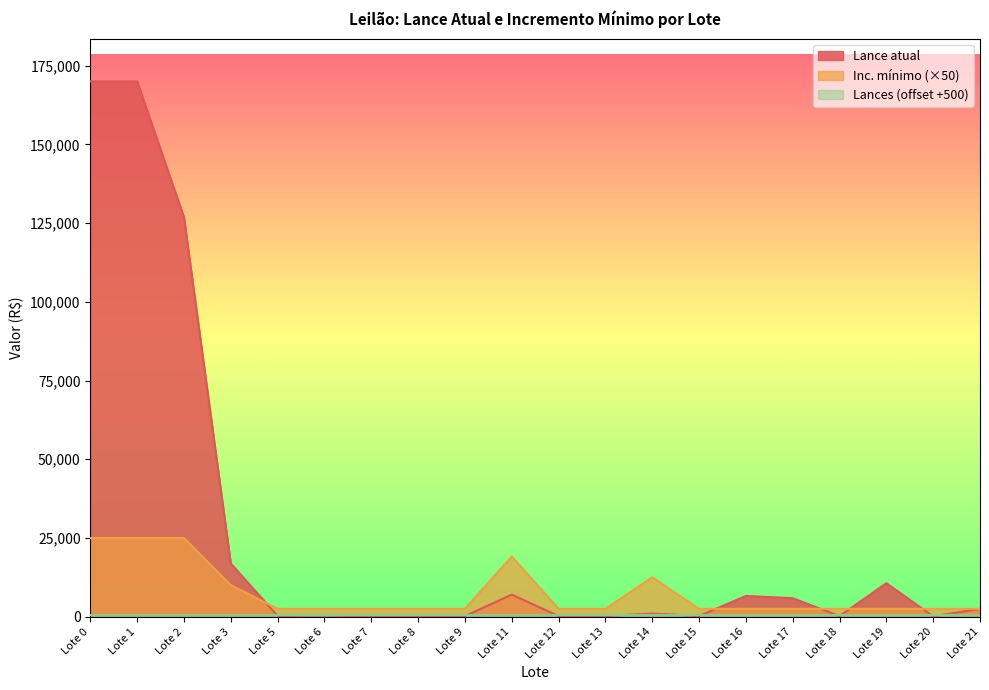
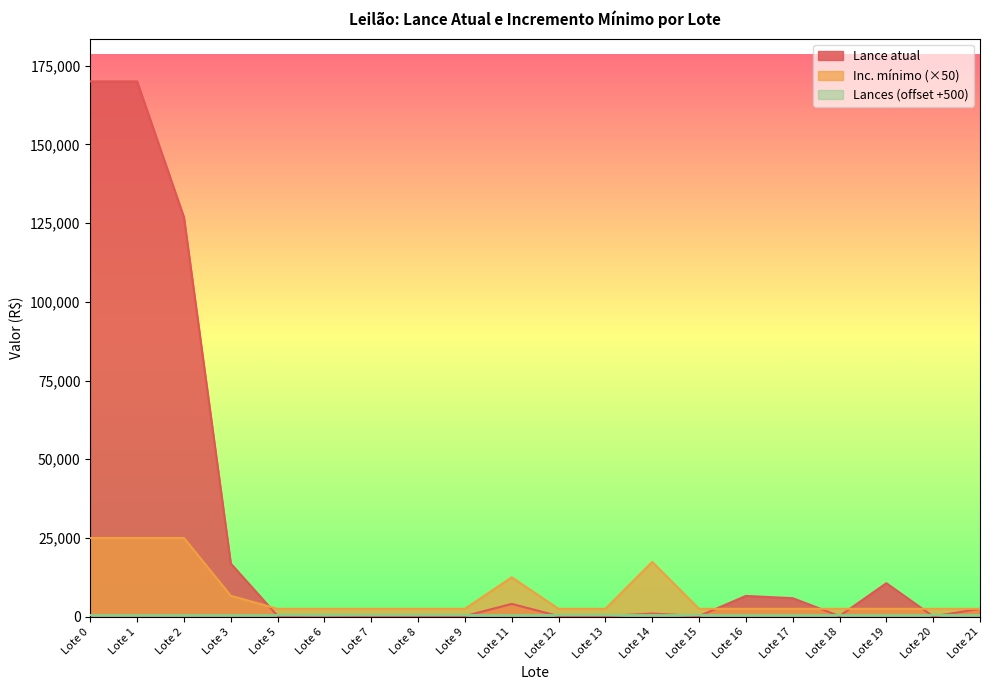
Inc. mínimo (×50), Lote 3: 10,000 -> 7,000
Lance atual, Lote 11: 7,000 -> 4,000
Inc. mínimo (×50), Lote 11: 19,000 -> 13,000
Inc. mínimo (×50), Lote 14: 13,000 -> 17,000
